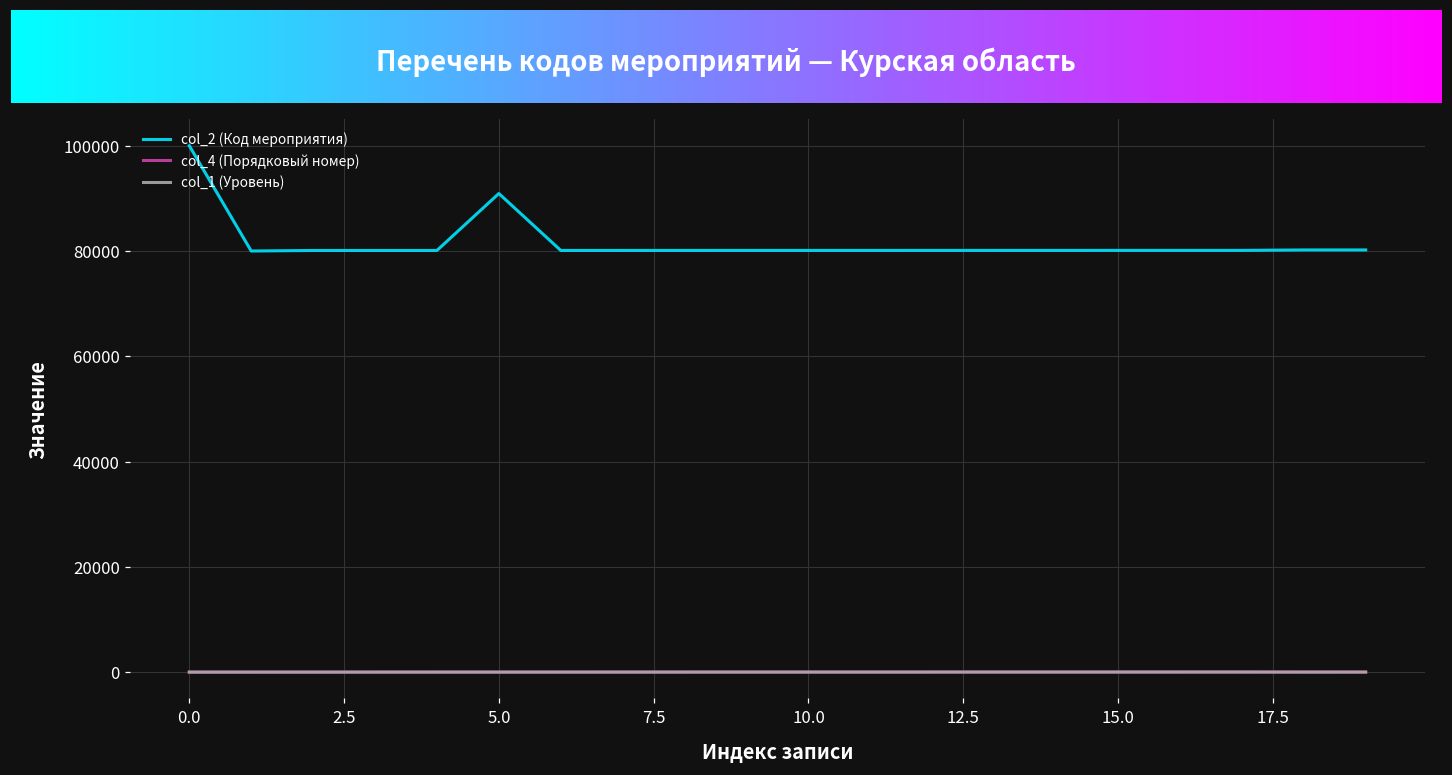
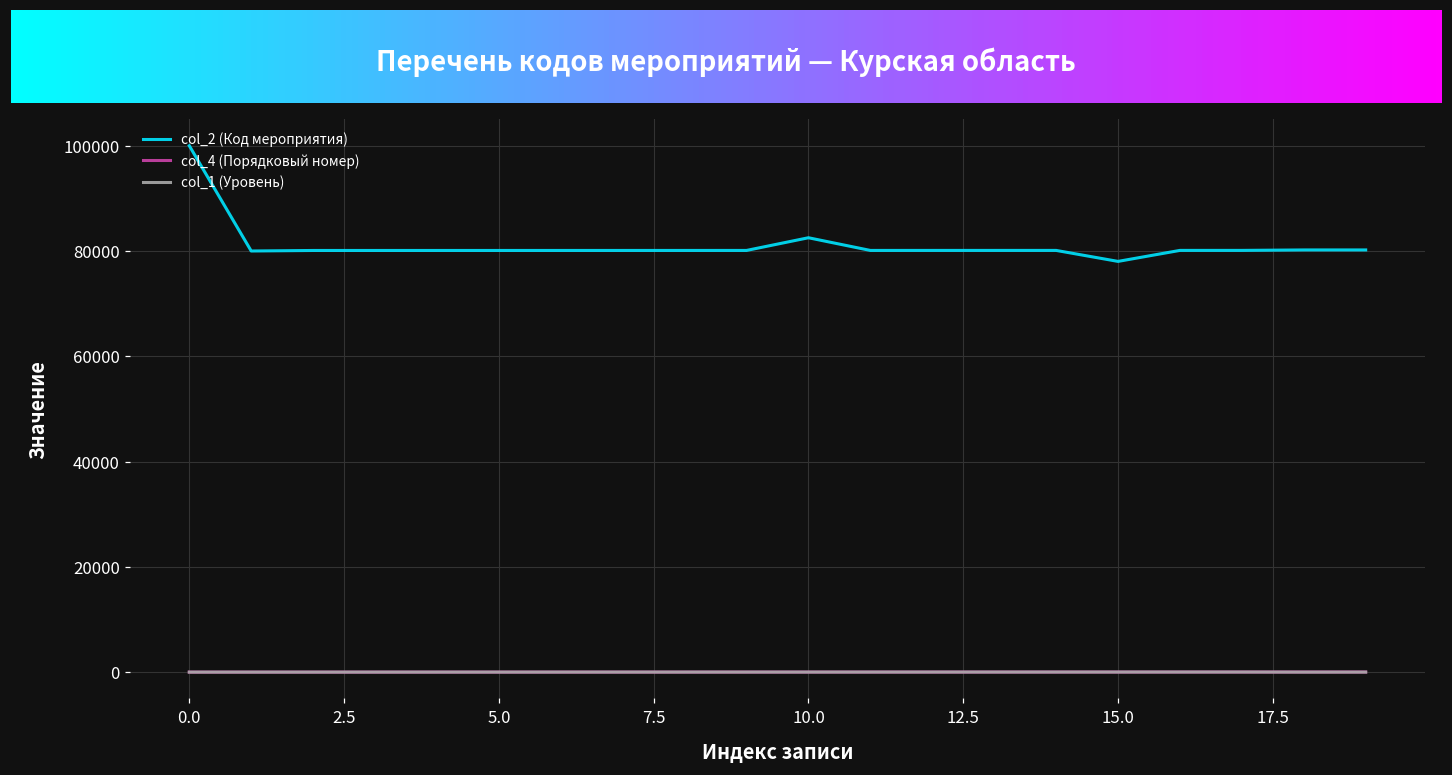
col_2 (Код мероприятия), 5.0: 91000 -> 80000
col_2 (Код мероприятия), 10.0: 80000 -> 83000
col_2 (Код мероприятия), 15.0: 80000 -> 78000
